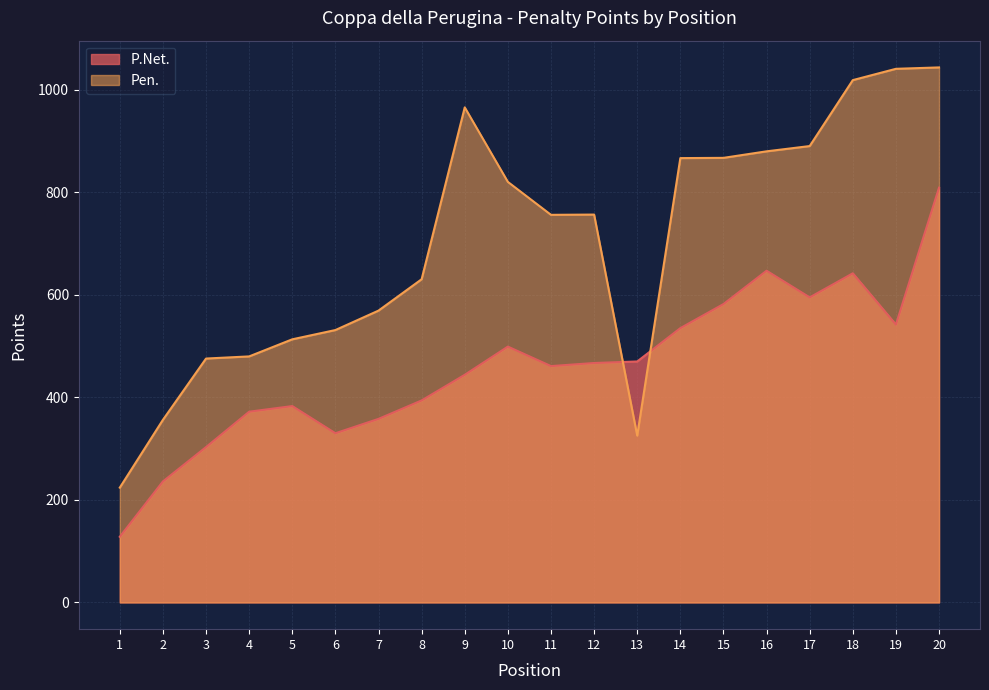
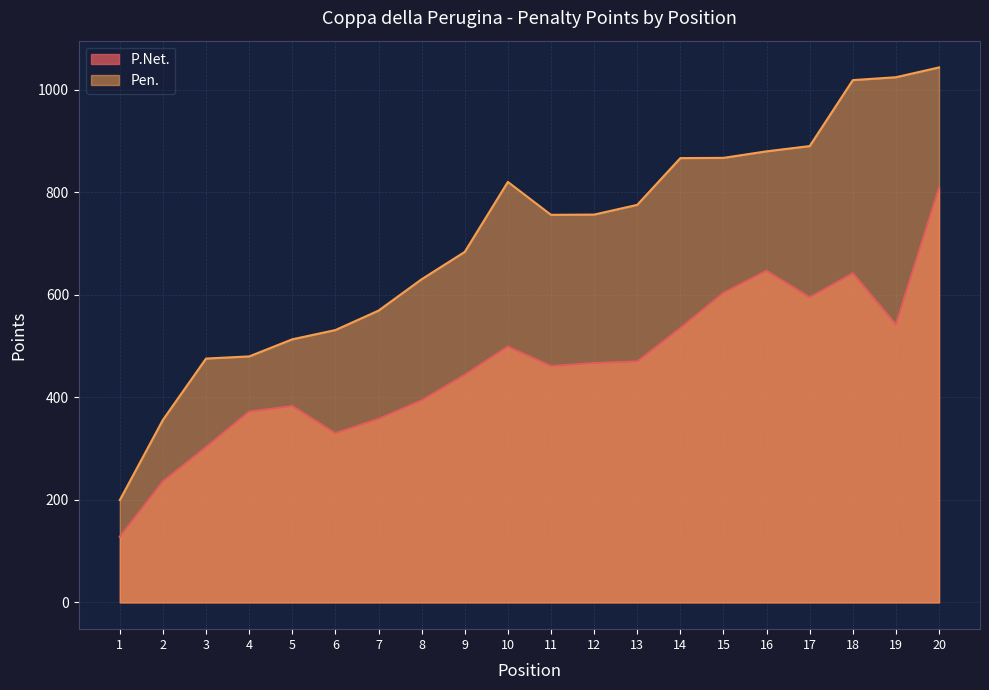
Pen., 1: 220 -> 200
Pen., 9: 970 -> 680
Pen., 13: 330 -> 780
P.Net., 15: 580 -> 600
Pen., 19: 1040 -> 1020
